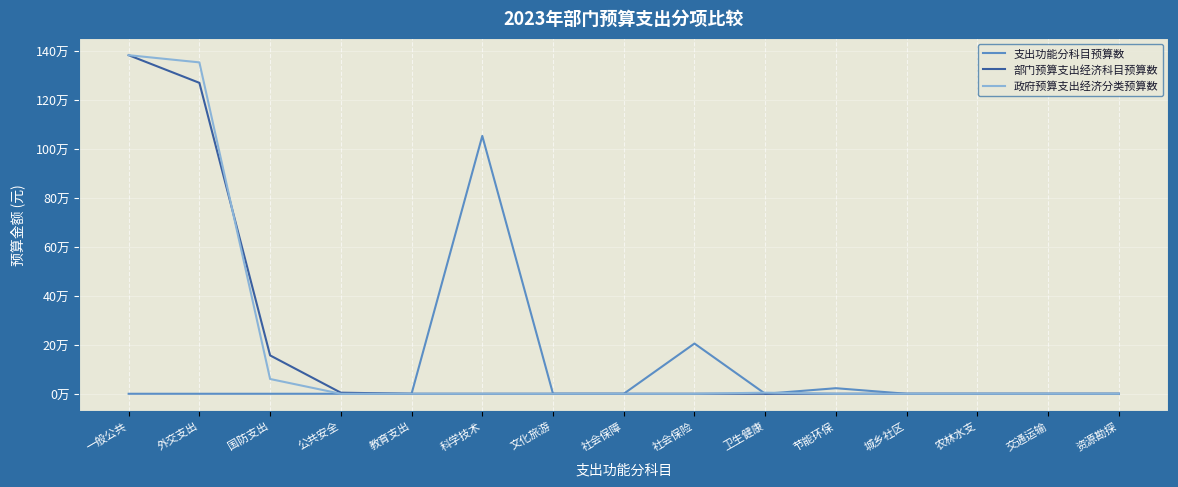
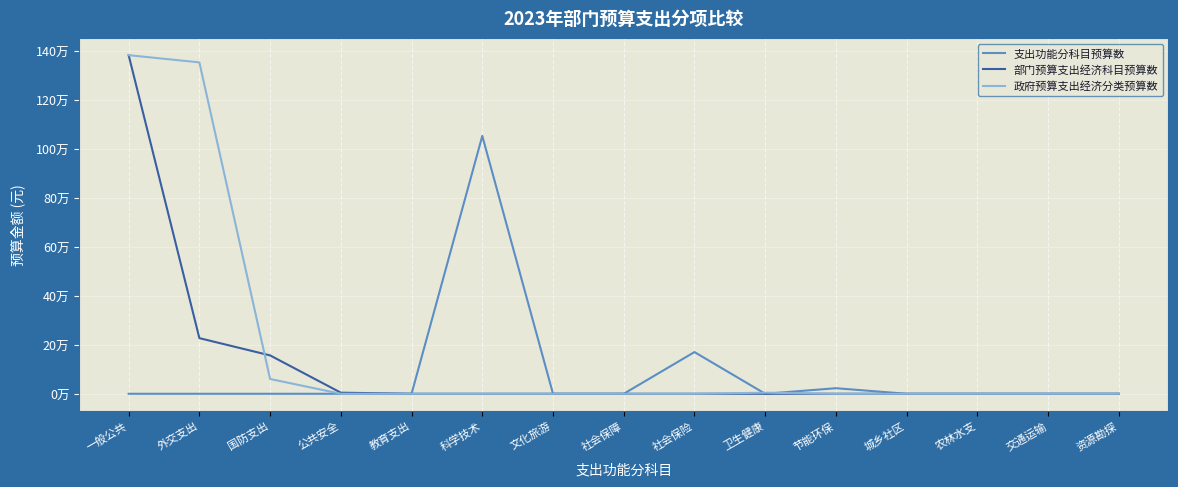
部门预算支出经济科目预算数, 外交支出: 127万 -> 23万
支出功能分科目预算数, 社会保险: 21万 -> 17万
